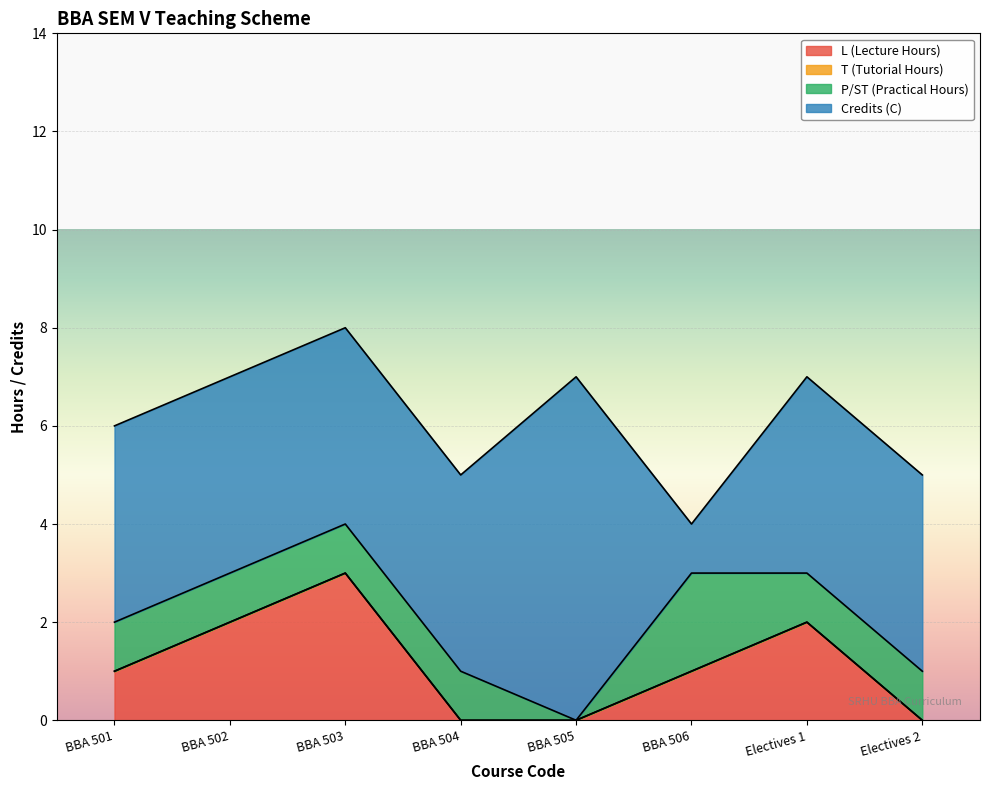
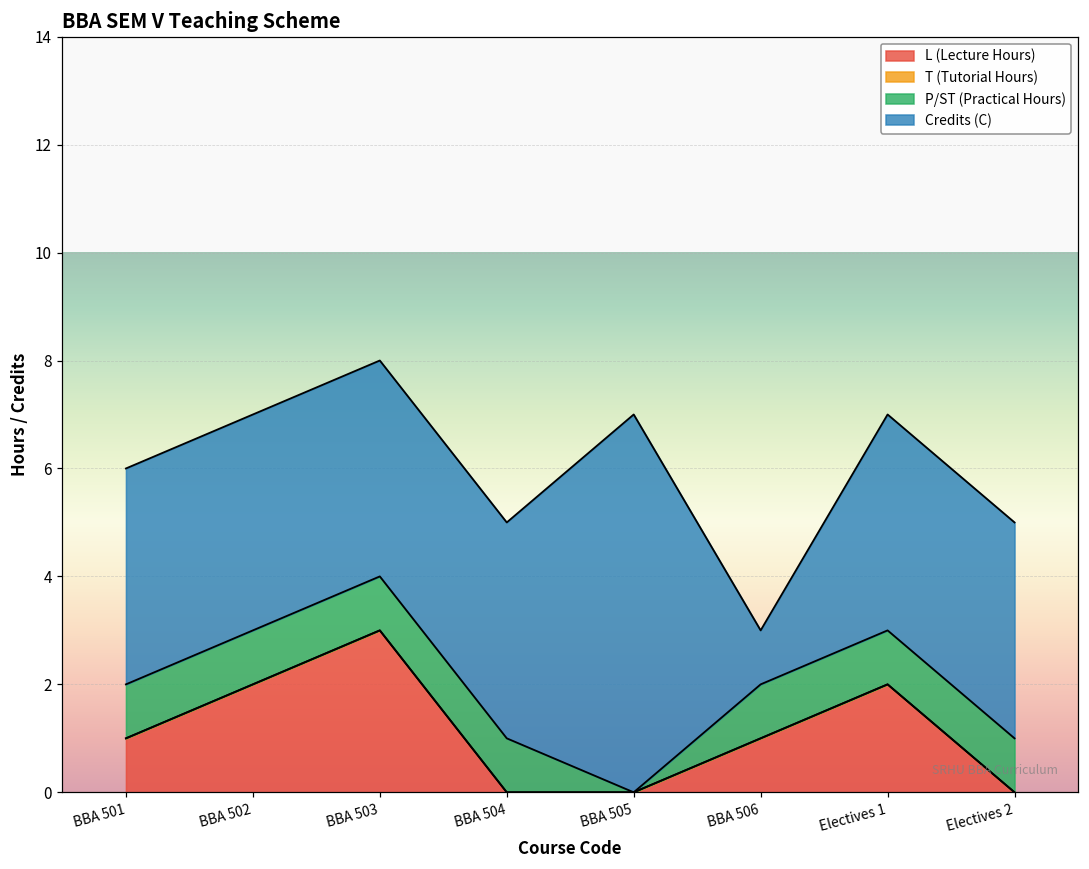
P/ST (Practical Hours), BBA 506: 2 -> 1
